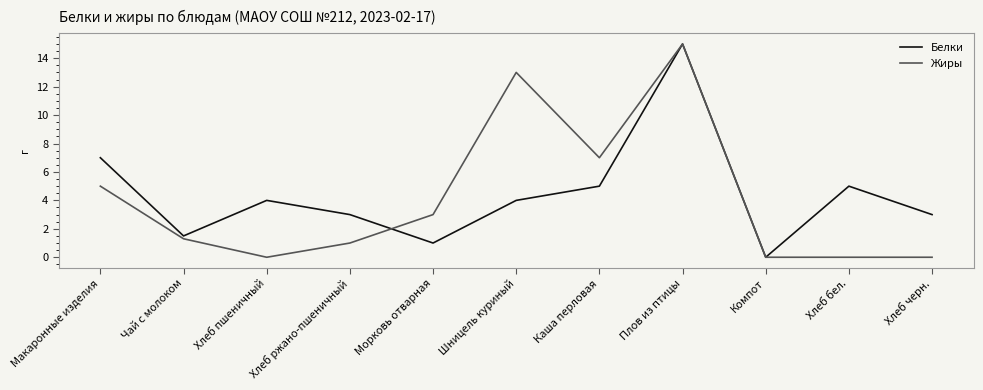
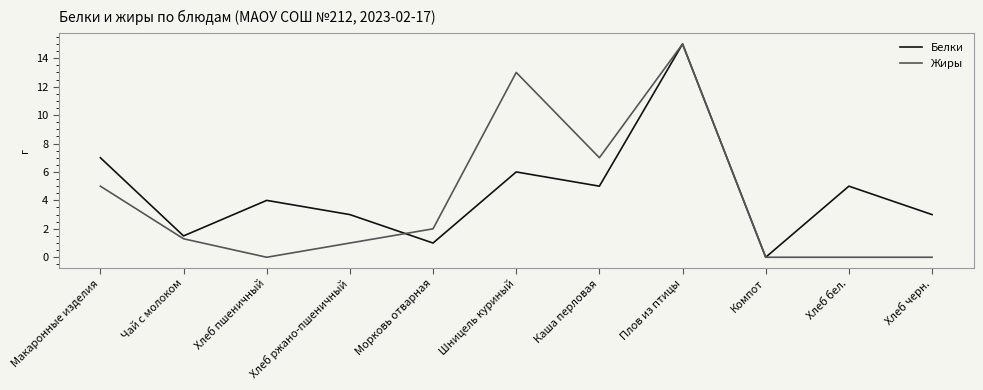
Жиры, Морковь отварная: 3 -> 2
Белки, Шницель куриный: 4 -> 6
